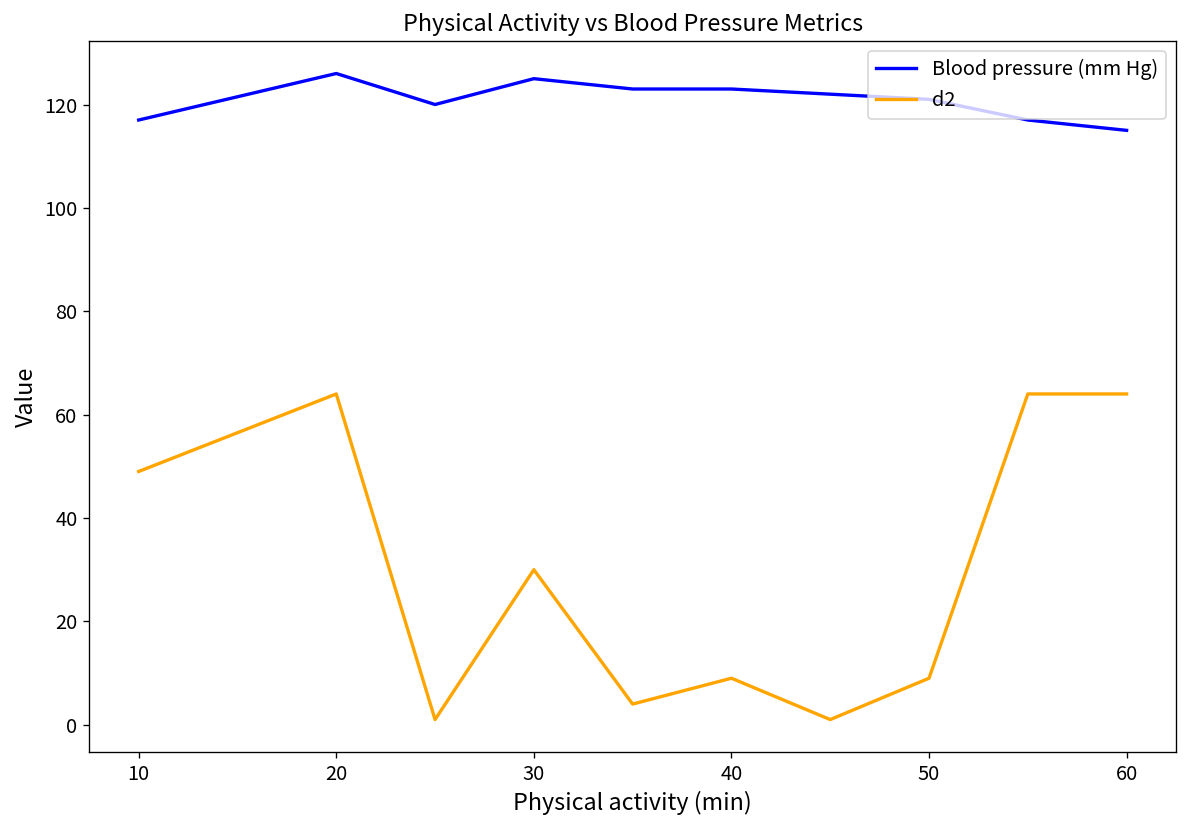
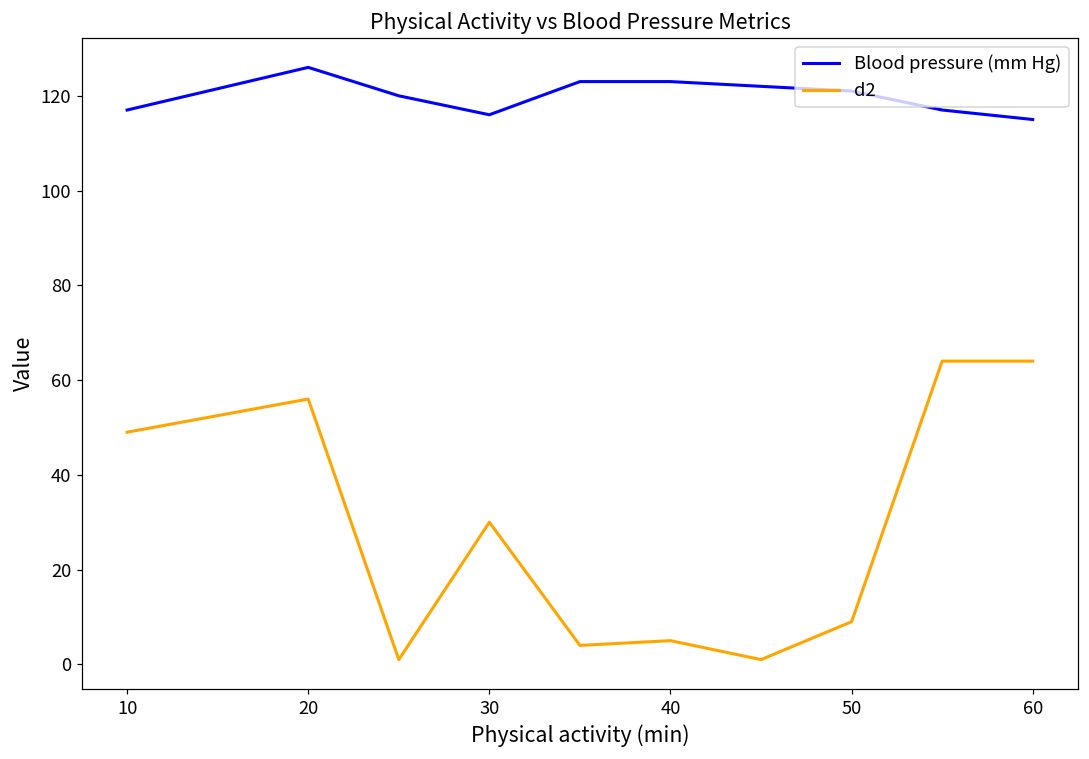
d2, 20: 64 -> 56
Blood pressure (mm Hg), 30: 125 -> 116
d2, 40: 9 -> 5
